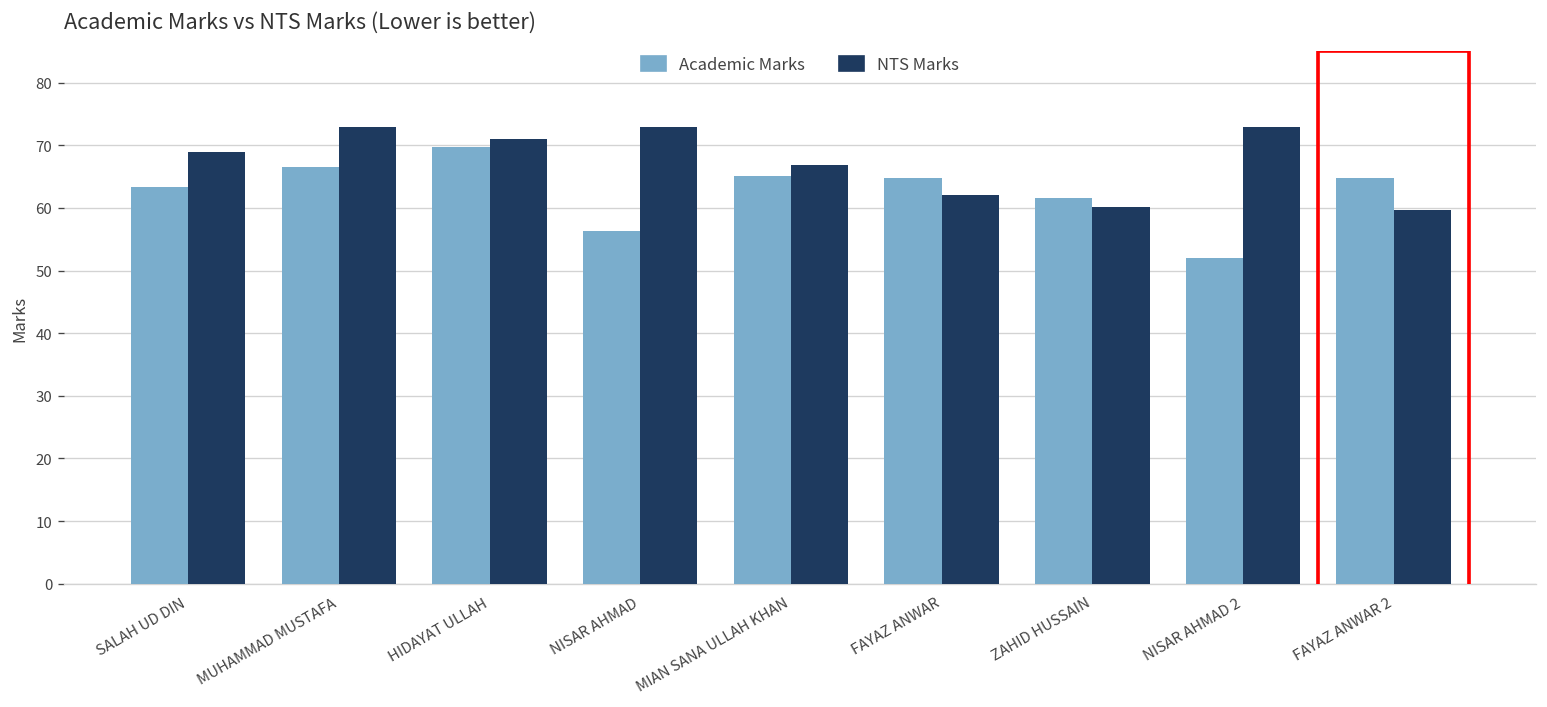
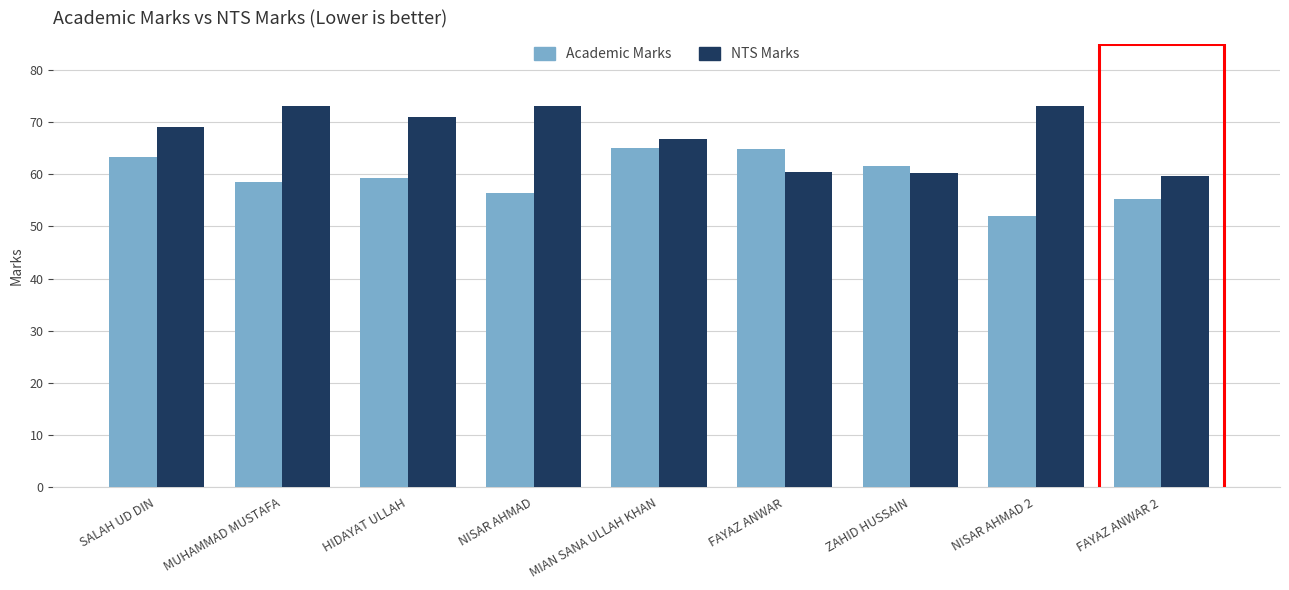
Academic Marks, MUHAMMAD MUSTAFA: 67 -> 59
Academic Marks, HIDAYAT ULLAH: 70 -> 59
NTS Marks, FAYAZ ANWAR: 62 -> 60
Academic Marks, FAYAZ ANWAR 2: 65 -> 55
